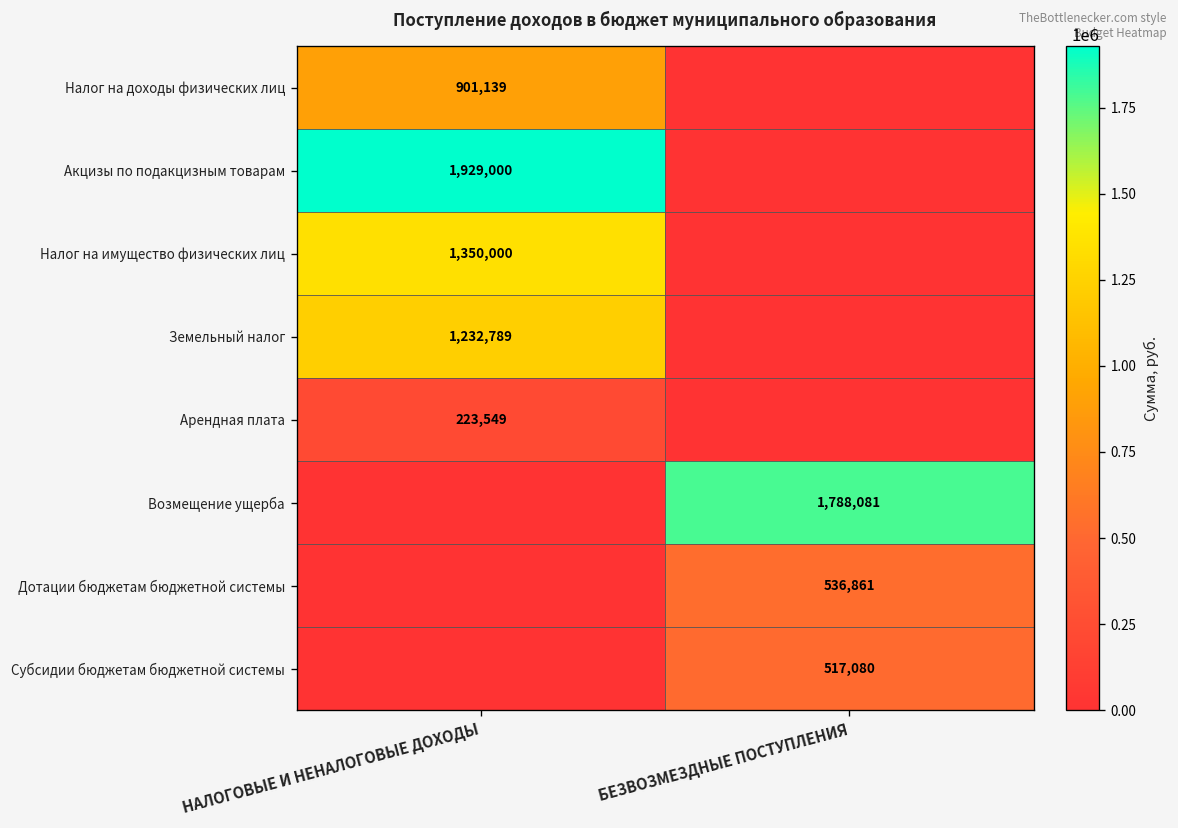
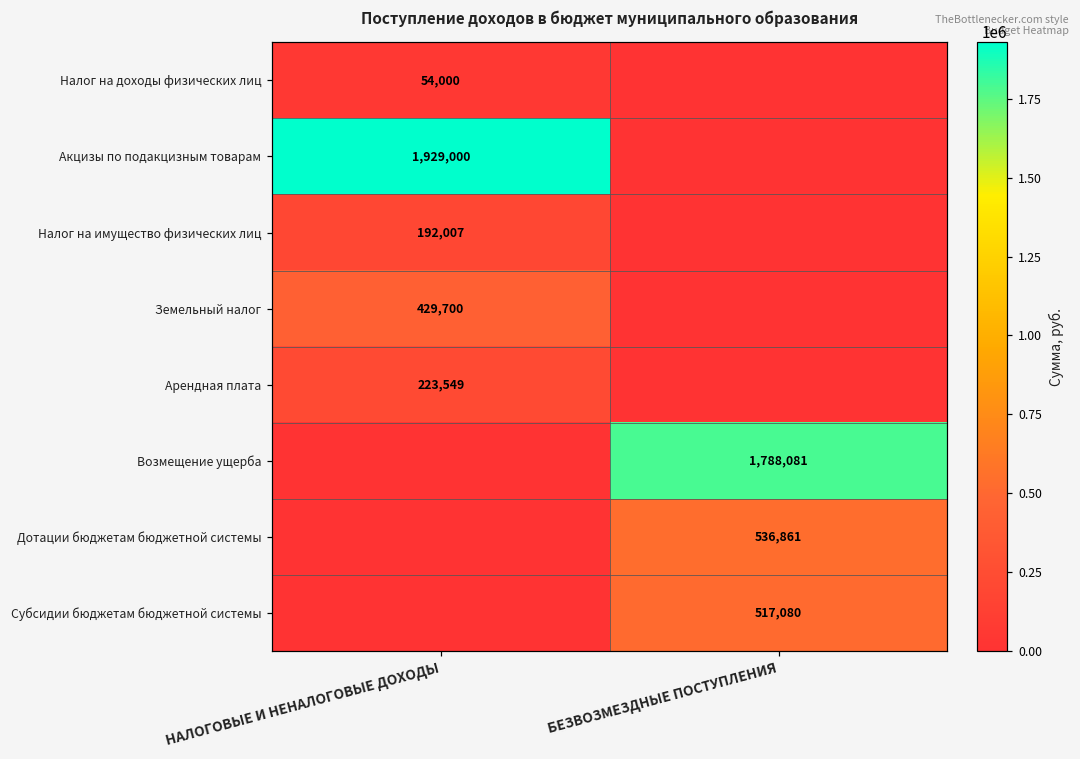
Налог на доходы физических лиц, НАЛОГОВЫЕ И НЕНАЛОГОВЫЕ ДОХОДЫ: 901,139 -> 54,000
Налог на имущество физических лиц, НАЛОГОВЫЕ И НЕНАЛОГОВЫЕ ДОХОДЫ: 1,350,000 -> 192,007
Земельный налог, НАЛОГОВЫЕ И НЕНАЛОГОВЫЕ ДОХОДЫ: 1,232,789 -> 429,700
